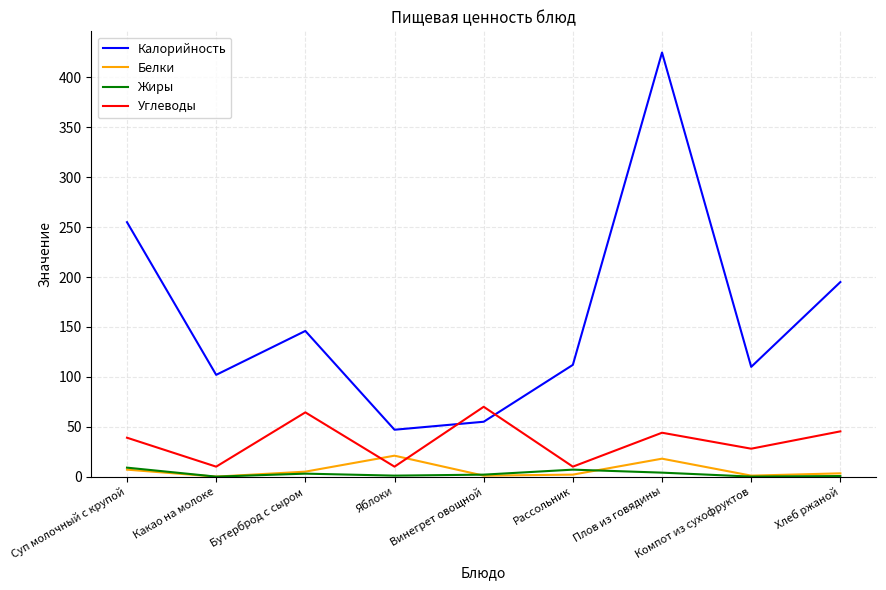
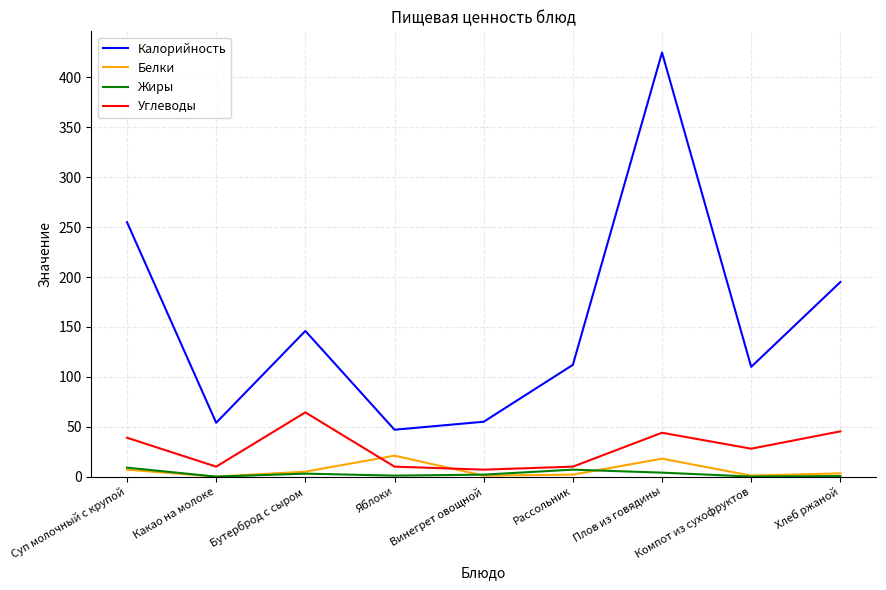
Калорийность, Какао на молоке: 100 -> 50
Углеводы, Винегрет овощной: 70 -> 10
